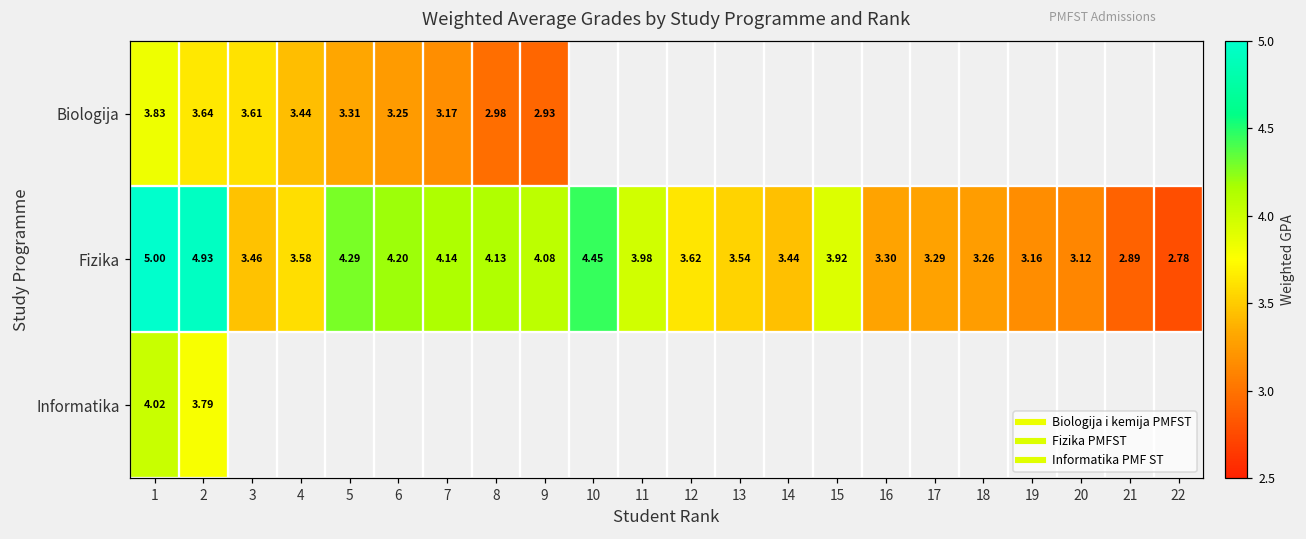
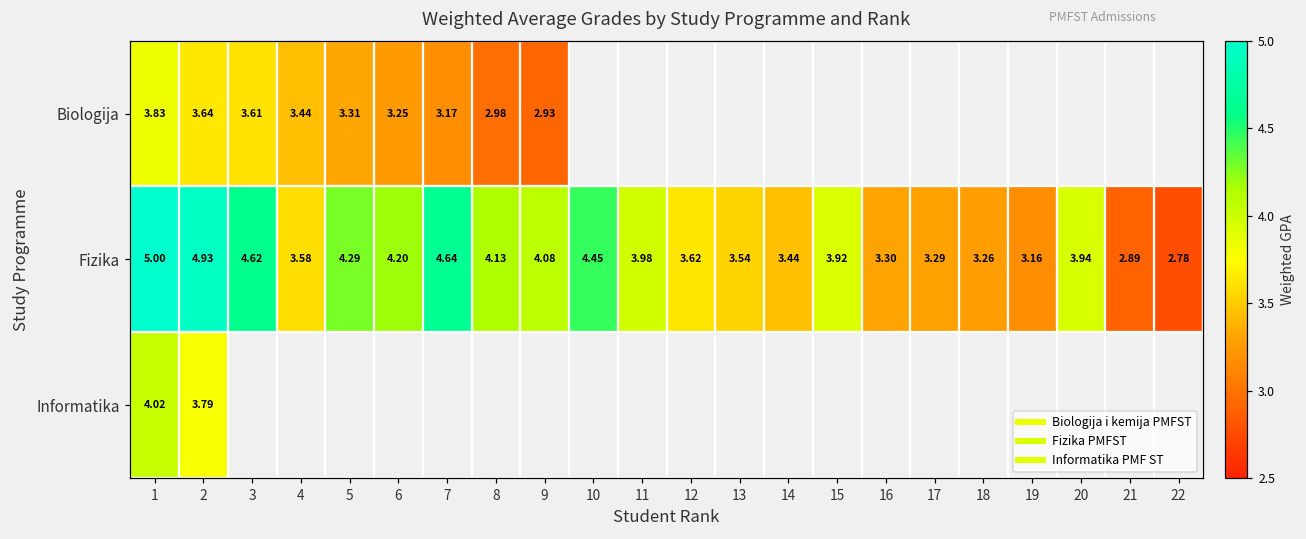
Fizika, 3: 3.46 -> 4.62
Fizika, 7: 4.14 -> 4.64
Fizika, 20: 3.12 -> 3.94
